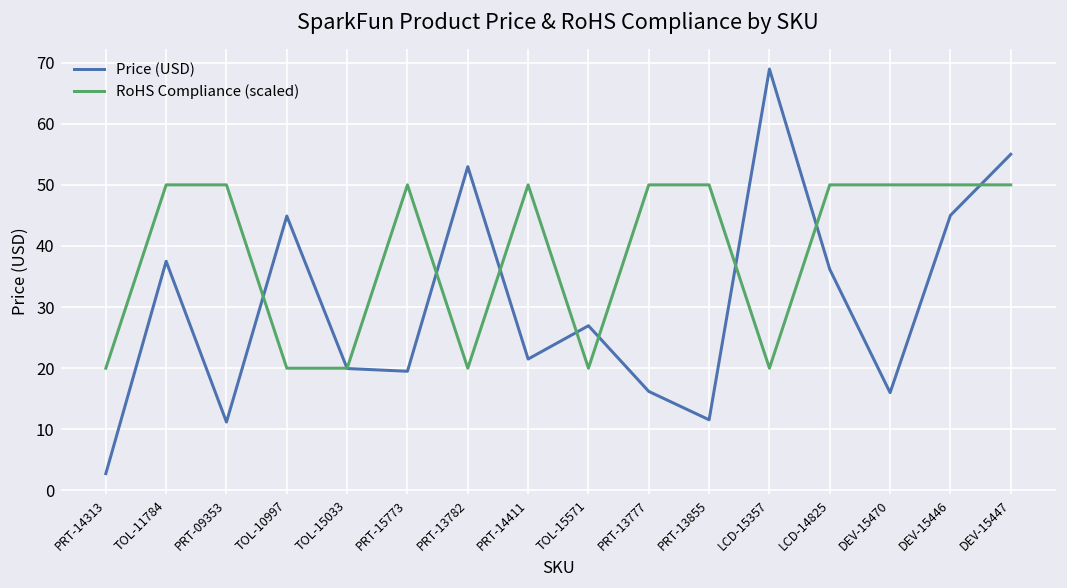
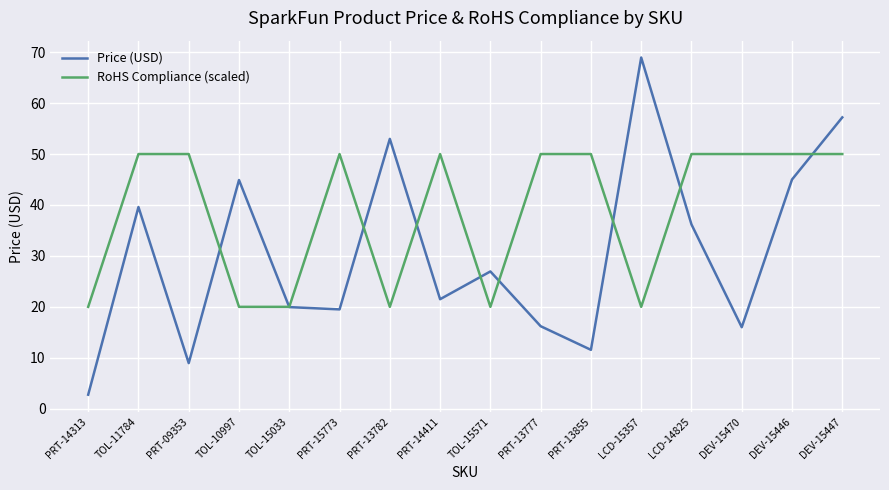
Price (USD), TOL-11784: 38 -> 40
Price (USD), PRT-09353: 11 -> 9
Price (USD), DEV-15447: 55 -> 57
